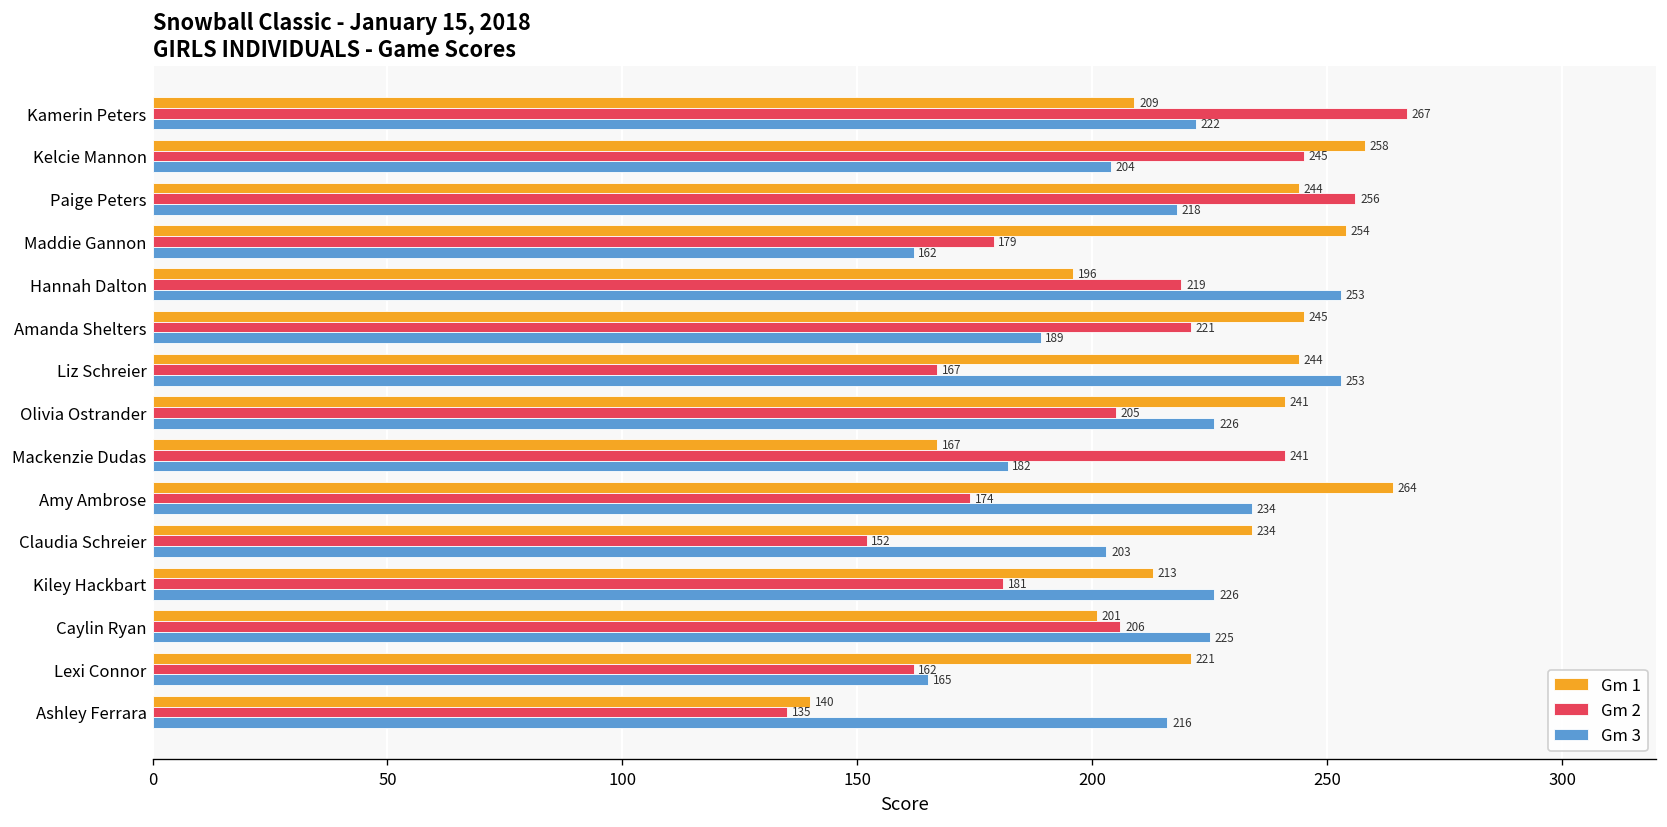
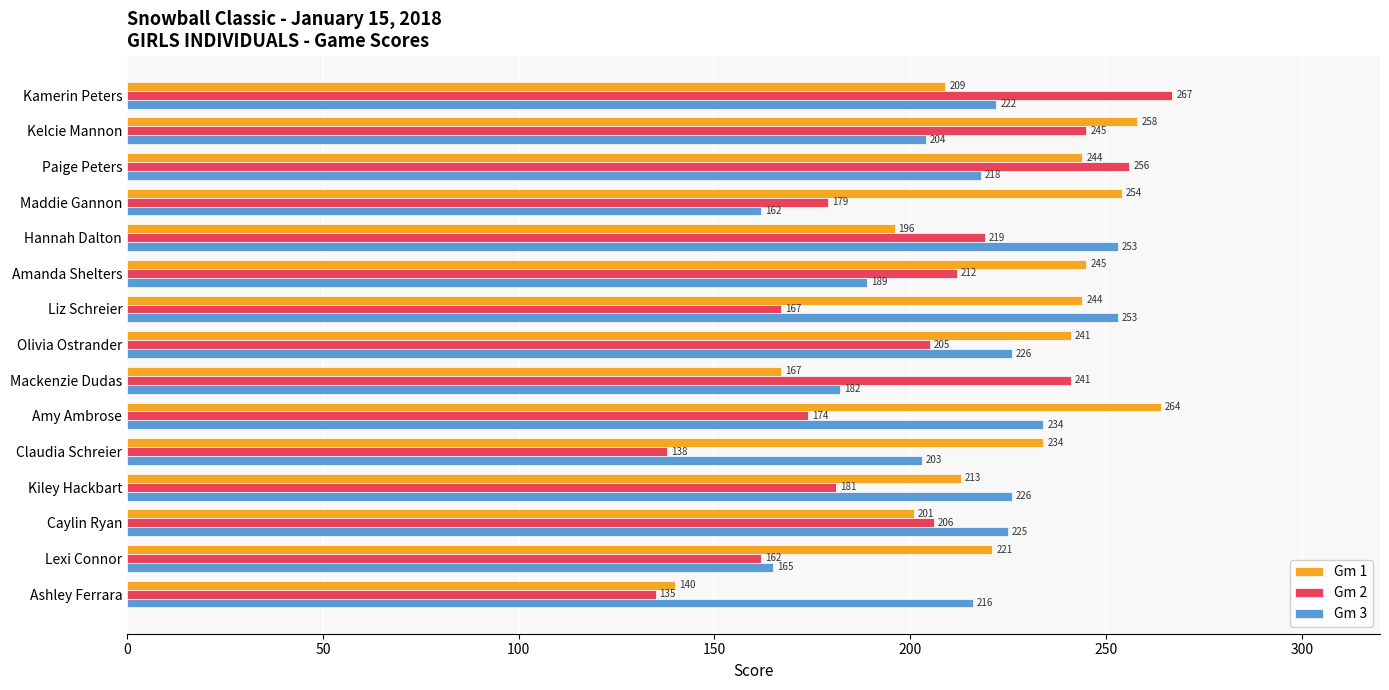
Gm 2, Amanda Shelters: 221 -> 212
Gm 2, Claudia Schreier: 152 -> 138
